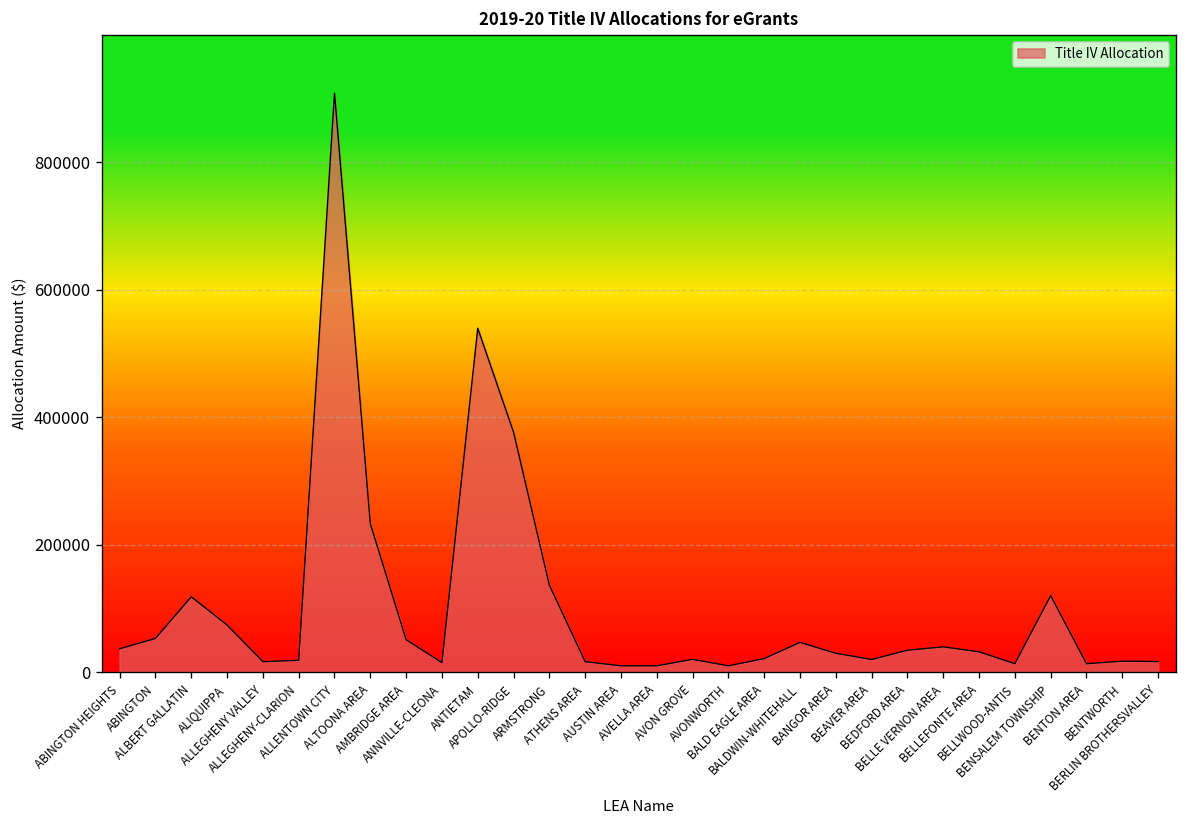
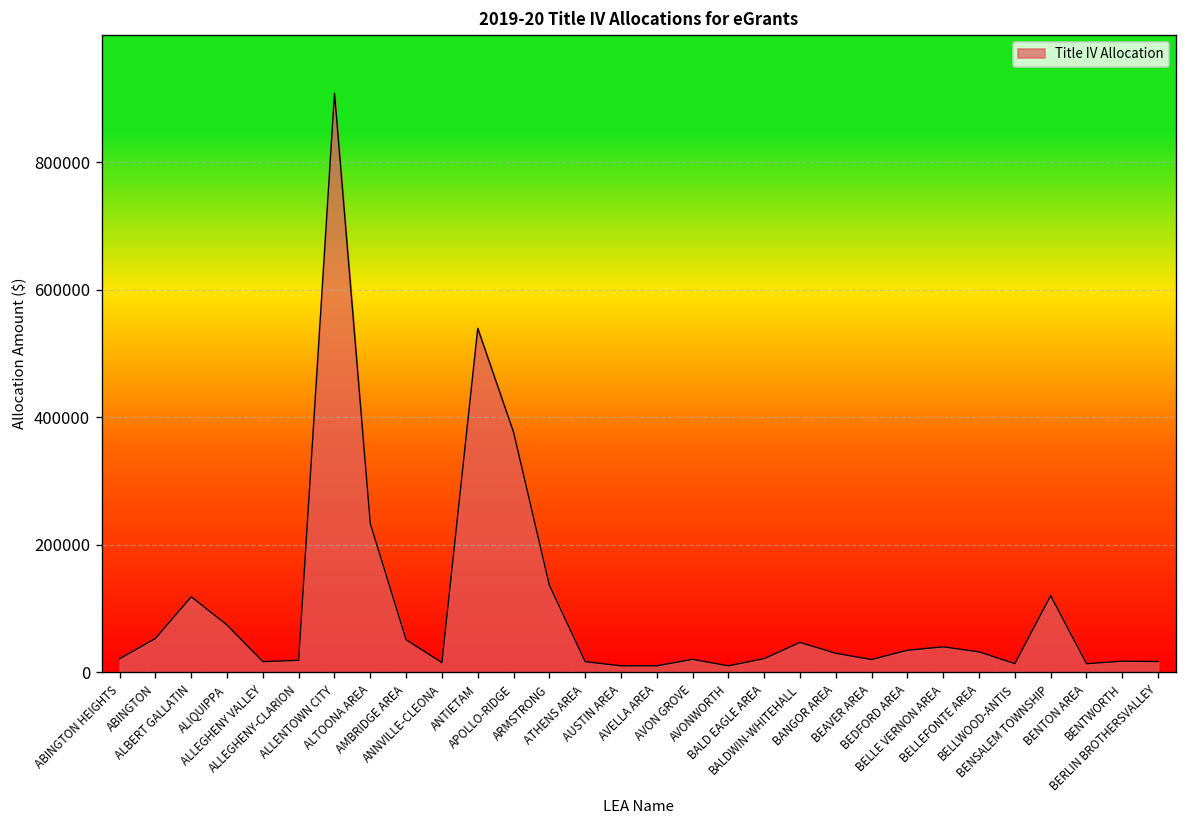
ABINGTON HEIGHTS: 40000 -> 20000
